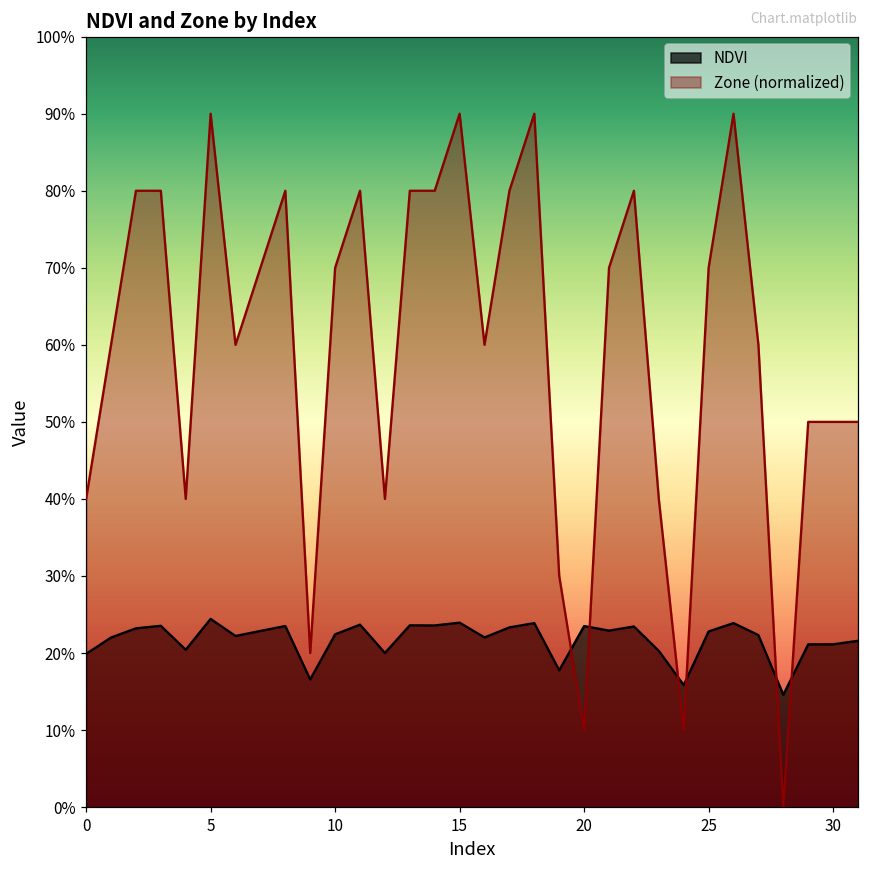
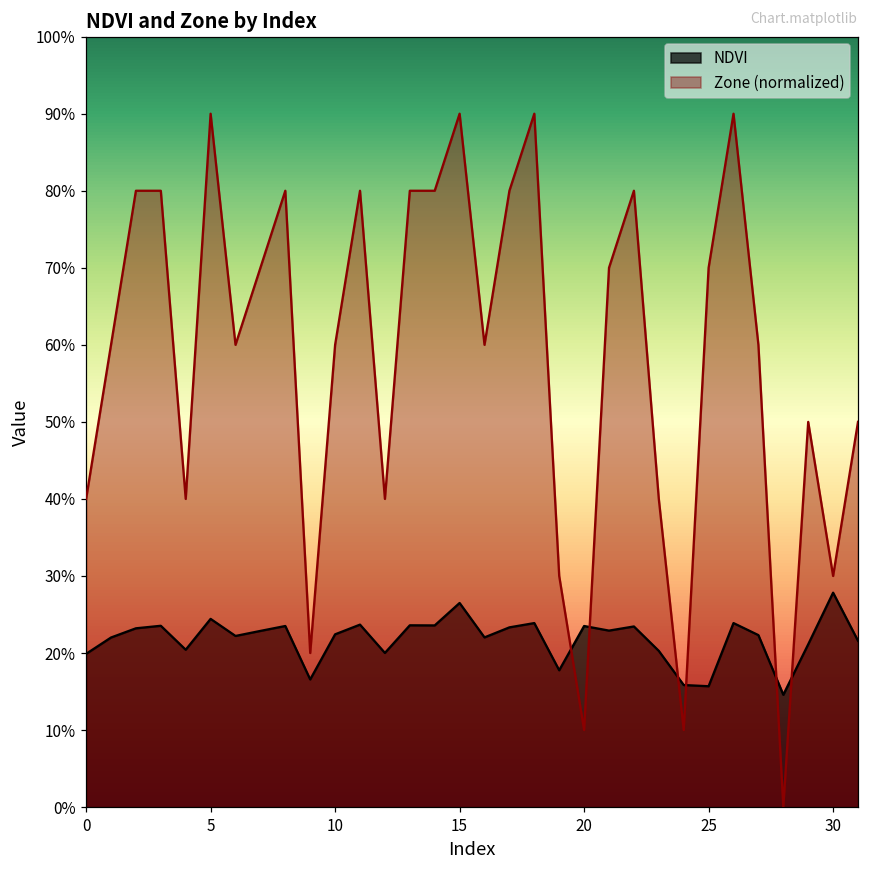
Zone (normalized), 10: 70% -> 60%
NDVI, 15: 24% -> 26%
NDVI, 25: 23% -> 16%
NDVI, 30: 21% -> 28%
Zone (normalized), 30: 50% -> 30%
